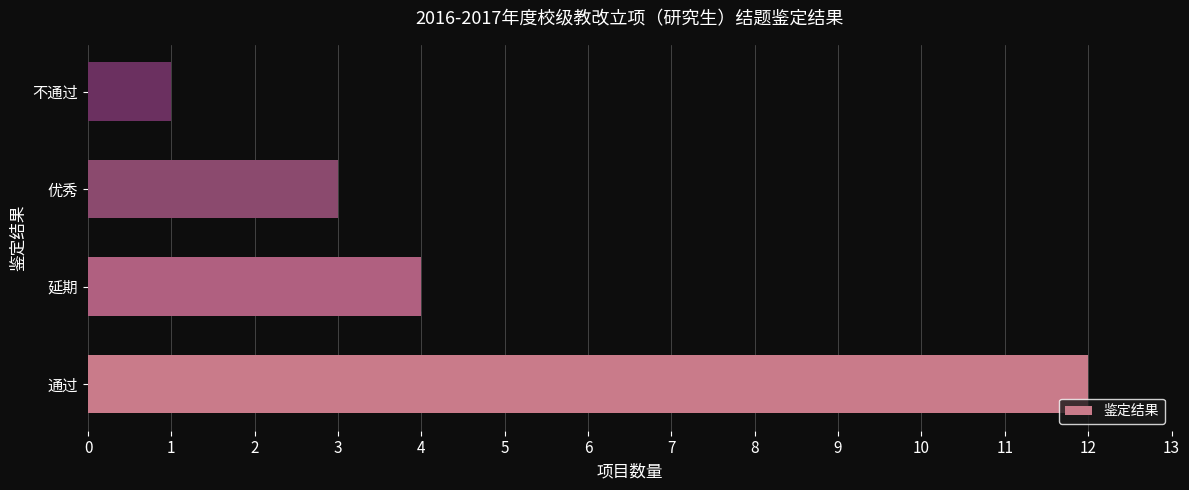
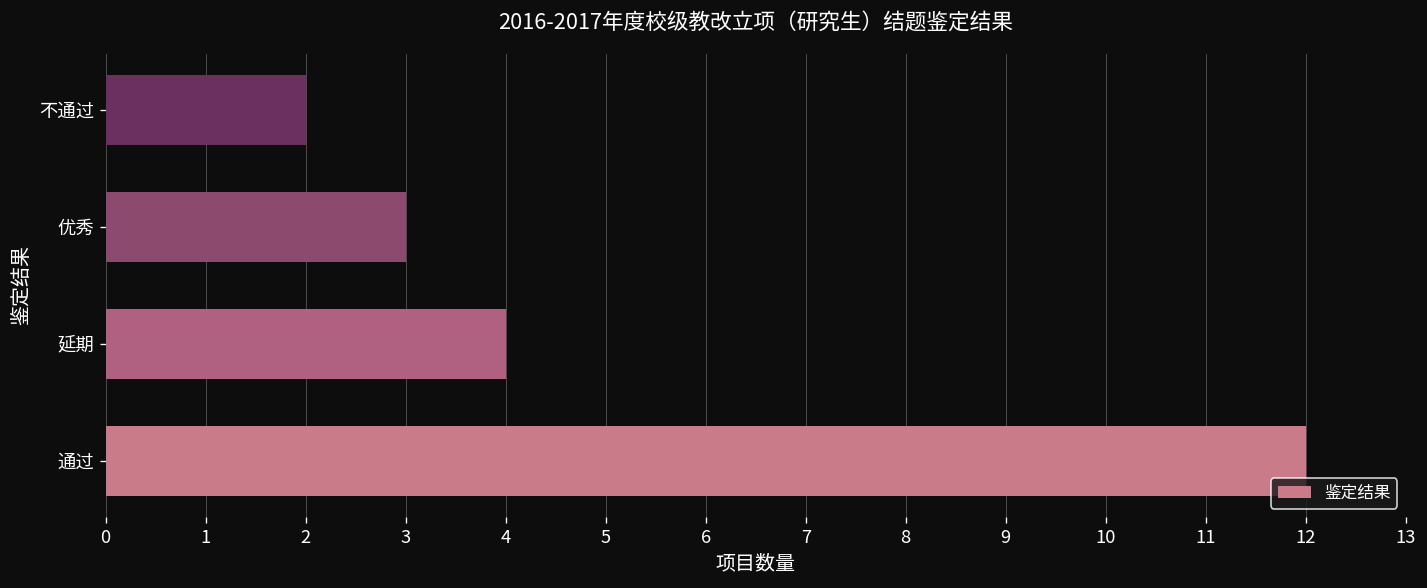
不通过: 1 -> 2
